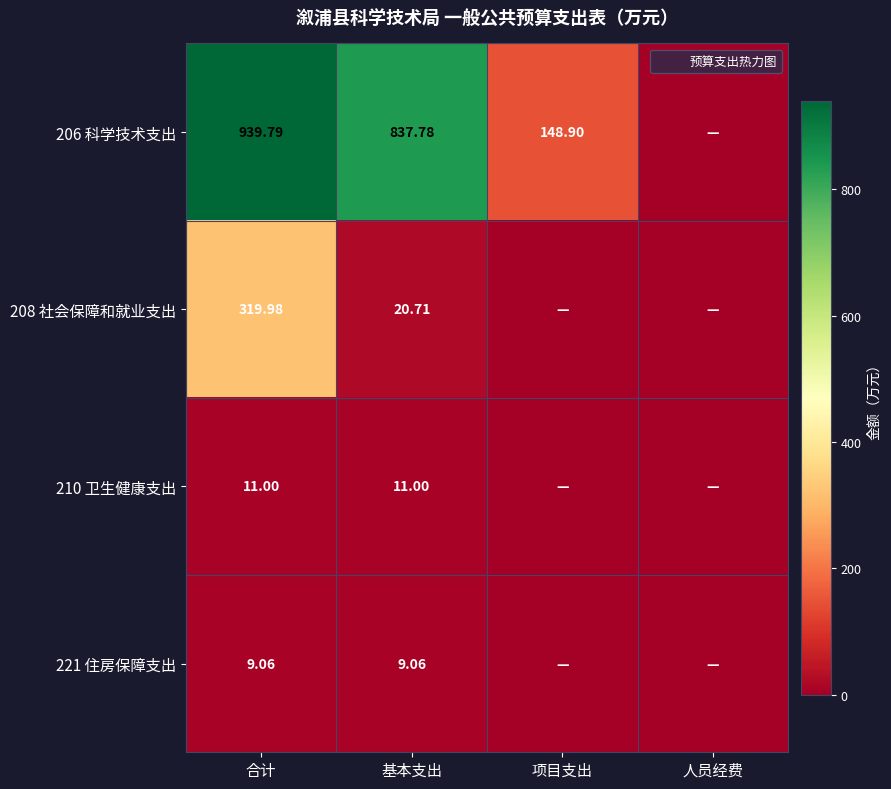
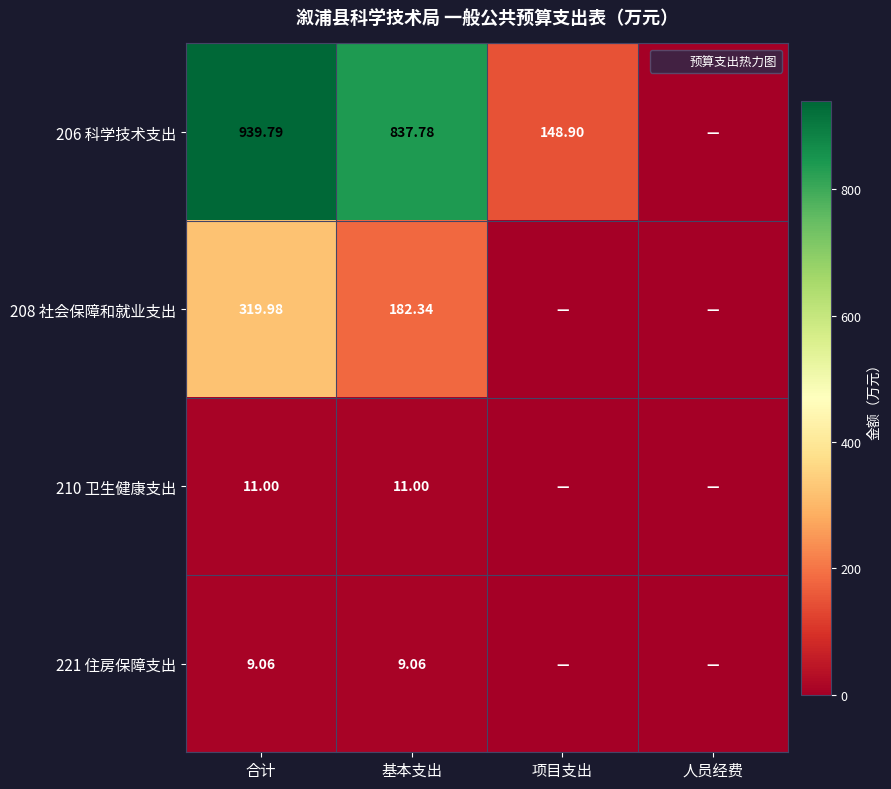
208 社会保障和就业支出, 基本支出: 20.71 -> 182.34
